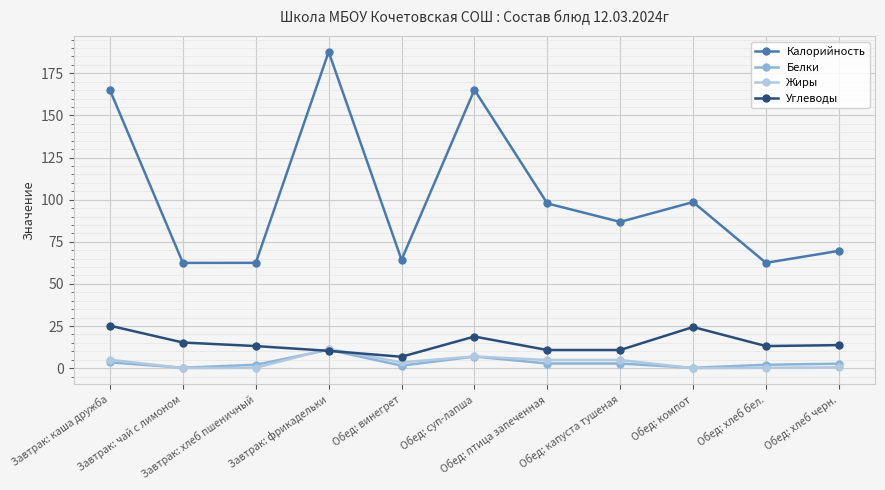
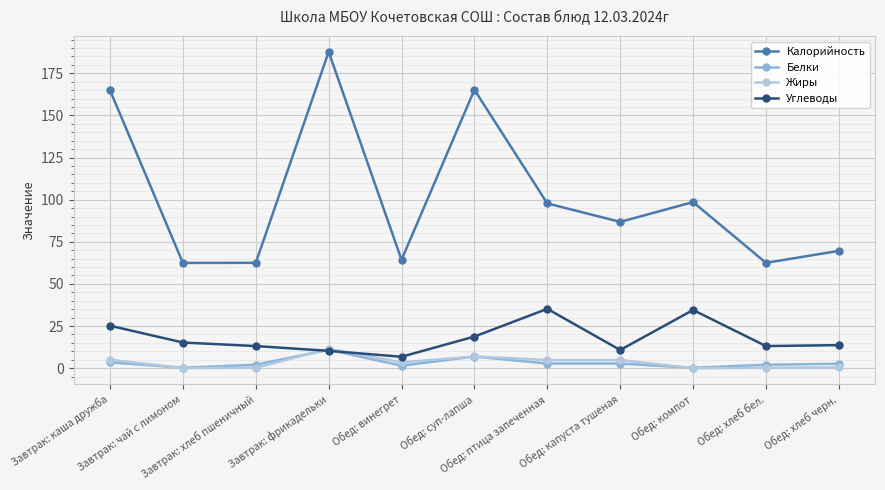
Углеводы, Обед: птица запеченная: 11 -> 35
Углеводы, Обед: компот: 24 -> 35
